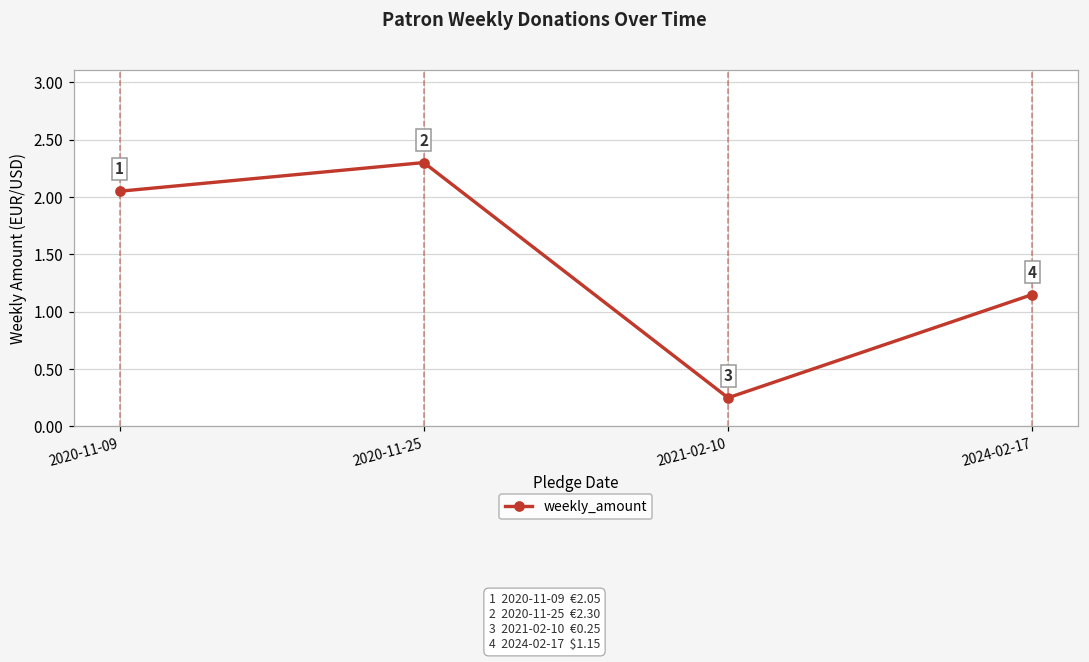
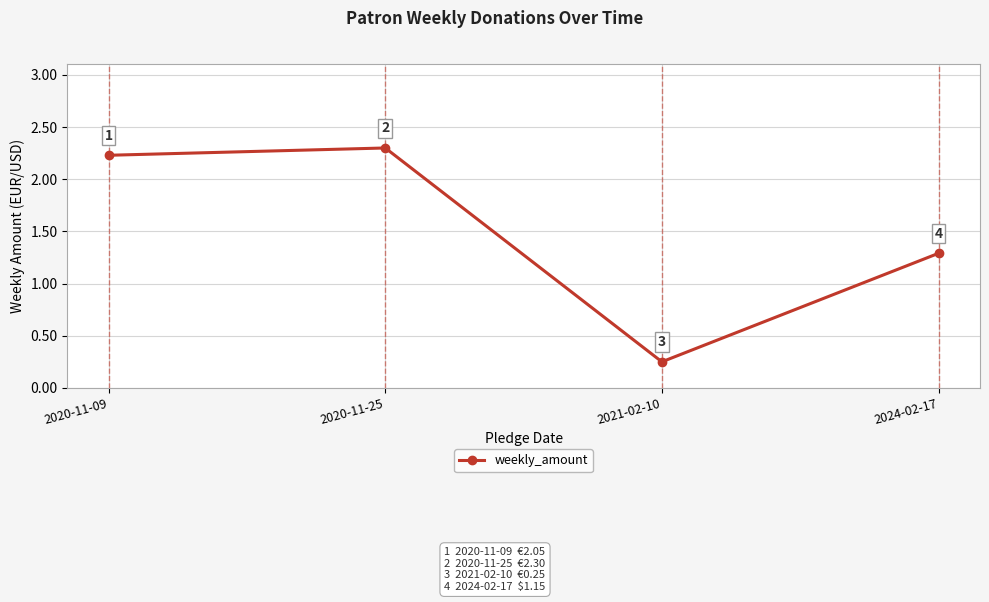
2020-11-09: 2.05 -> 2.23
2024-02-17: 1.15 -> 1.29
